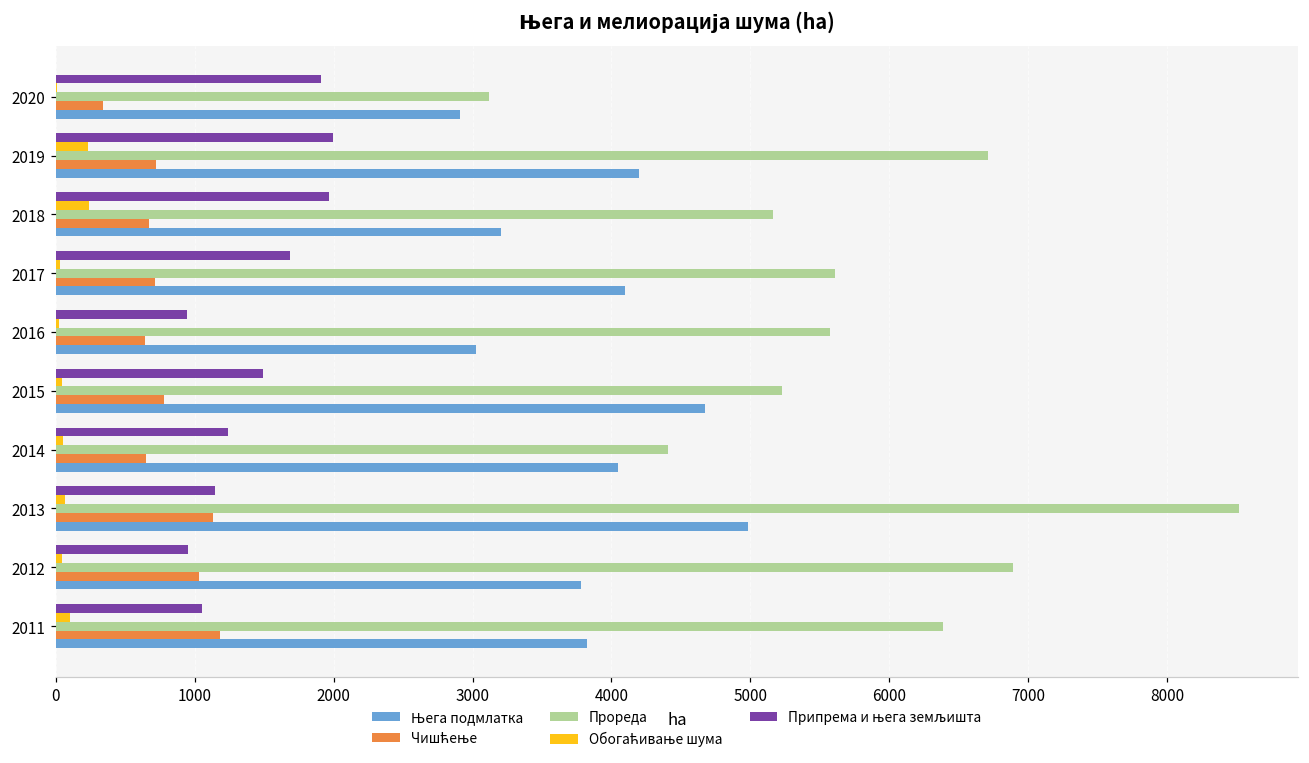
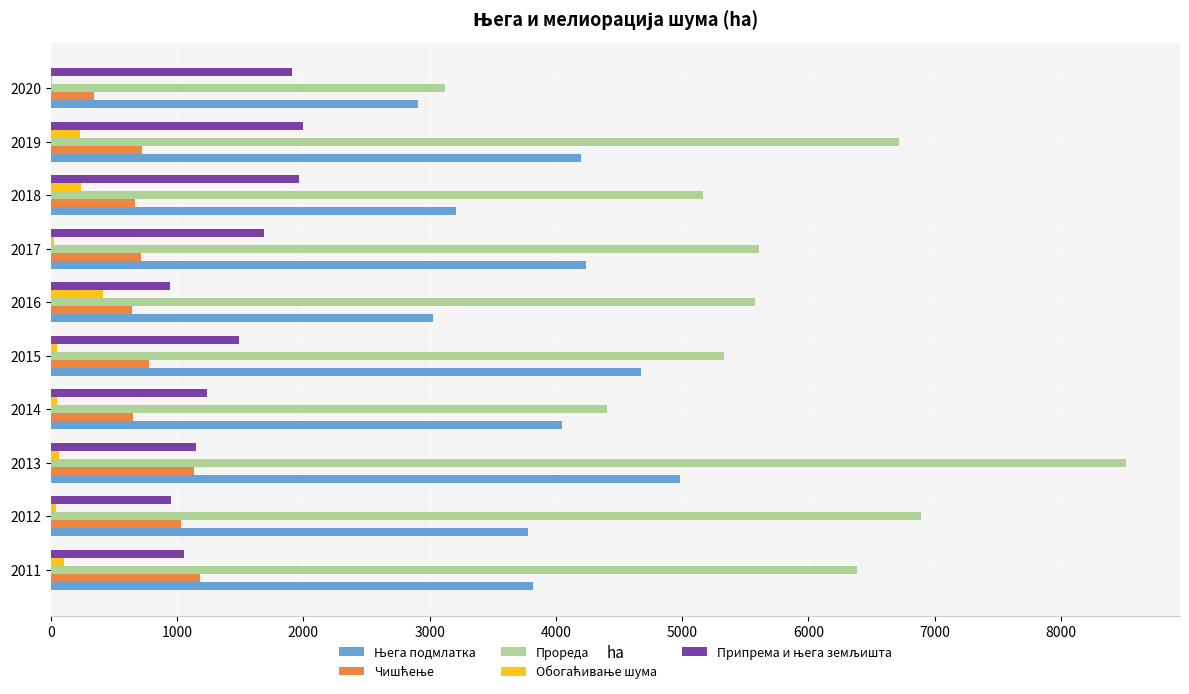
Њега подмлатка, 2017: 4100 -> 4240
Обогаћивање шума, 2016: 20 -> 420
Прореда, 2015: 5230 -> 5330
